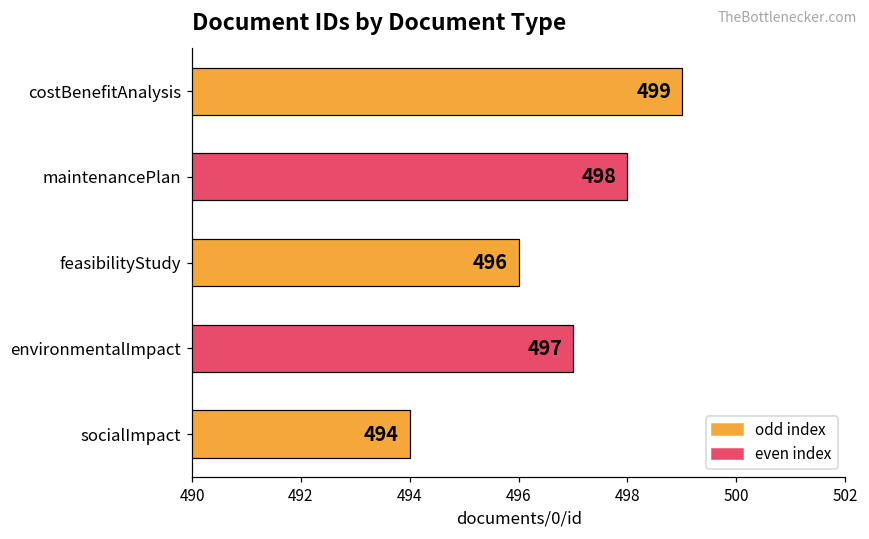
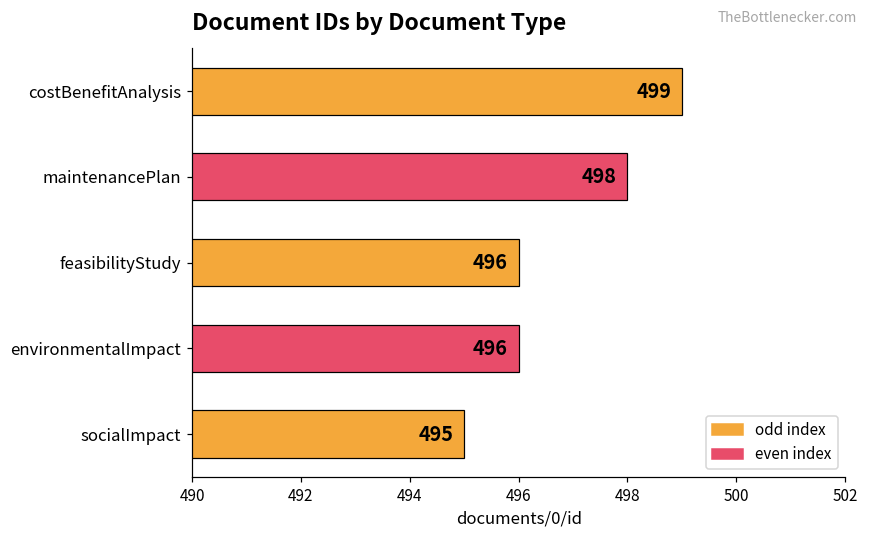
environmentalImpact: 497 -> 496
socialImpact: 494 -> 495
